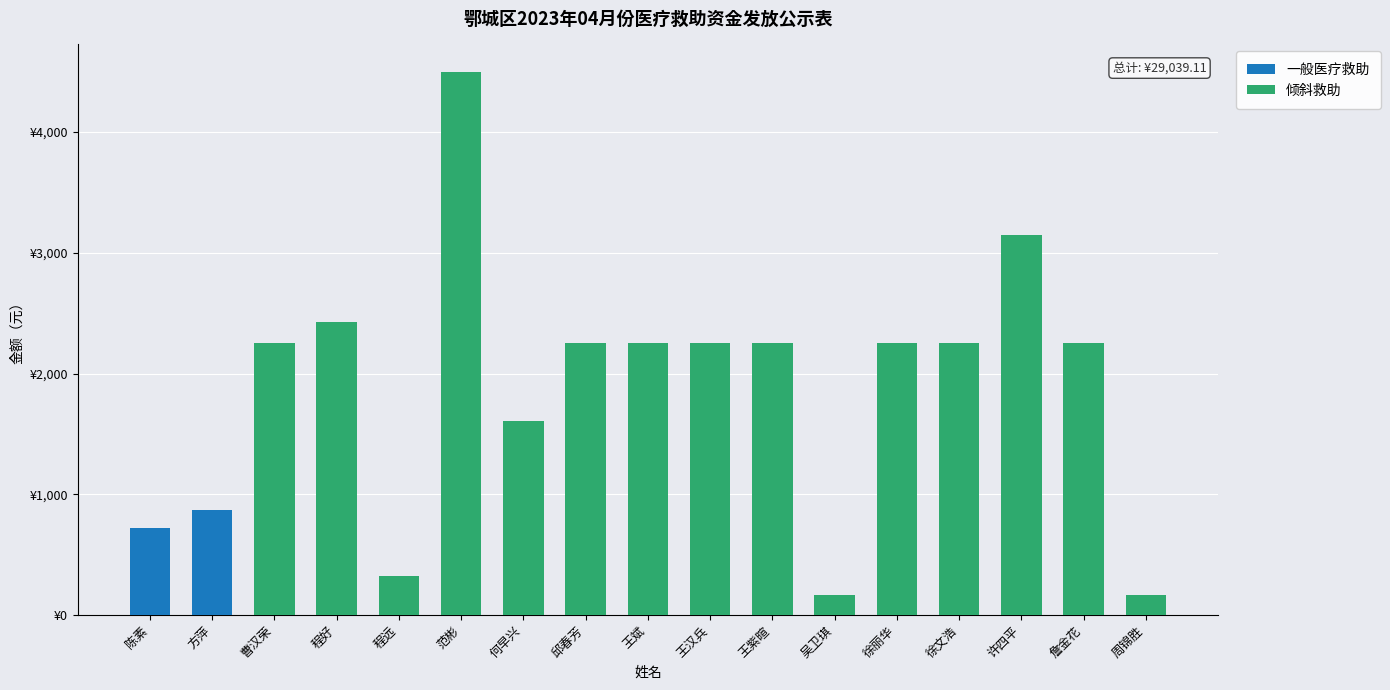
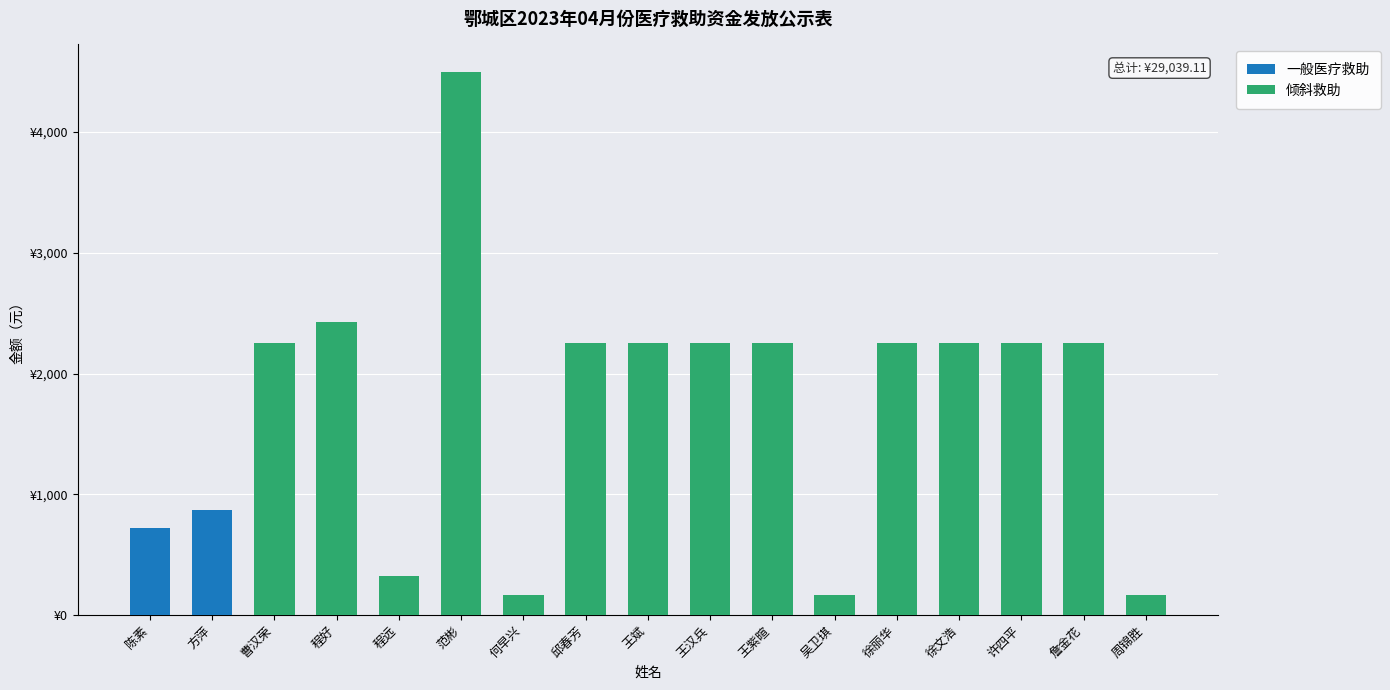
倾斜救助, 何早兴: ¥1,610 -> ¥160
倾斜救助, 许四平: ¥3,150 -> ¥2,250
